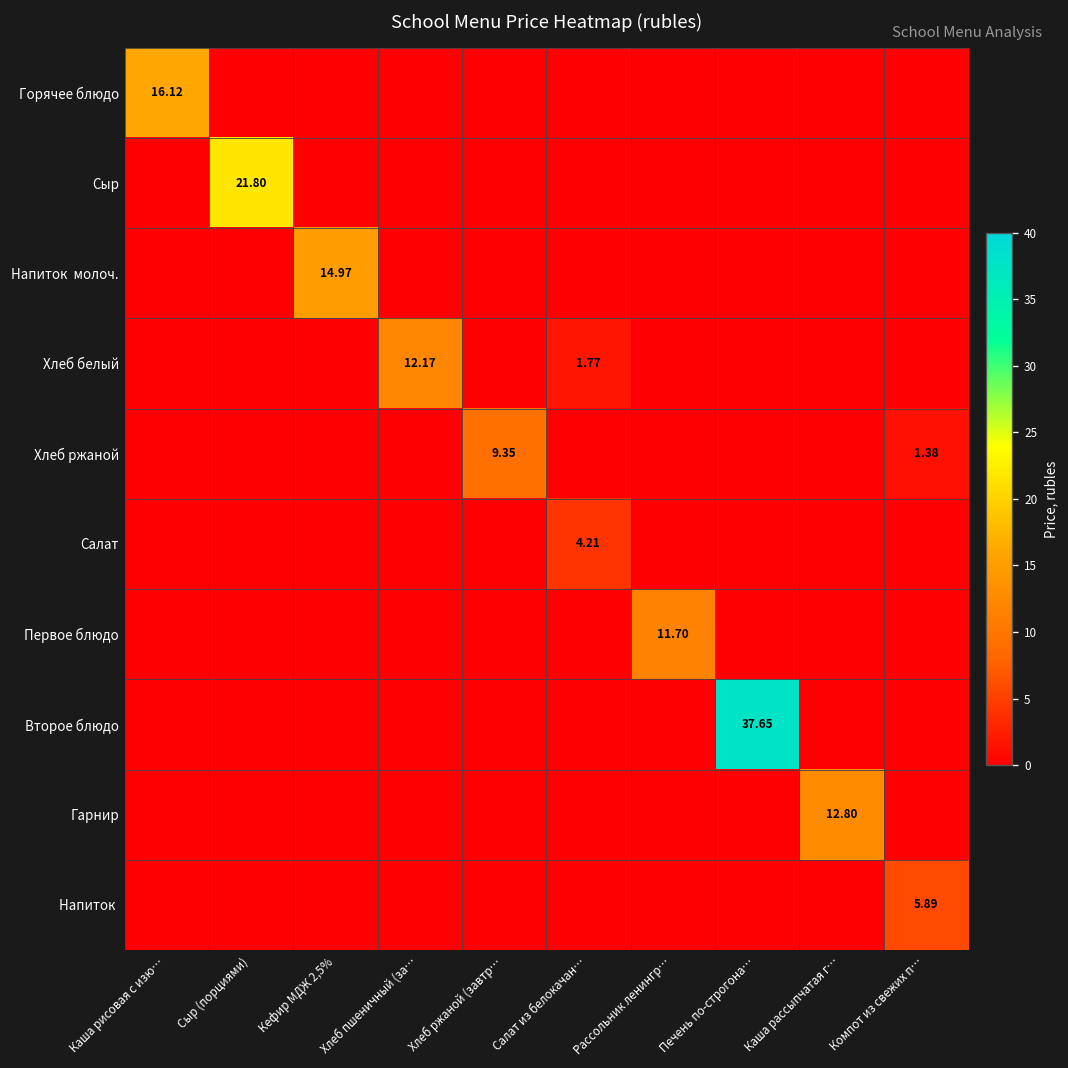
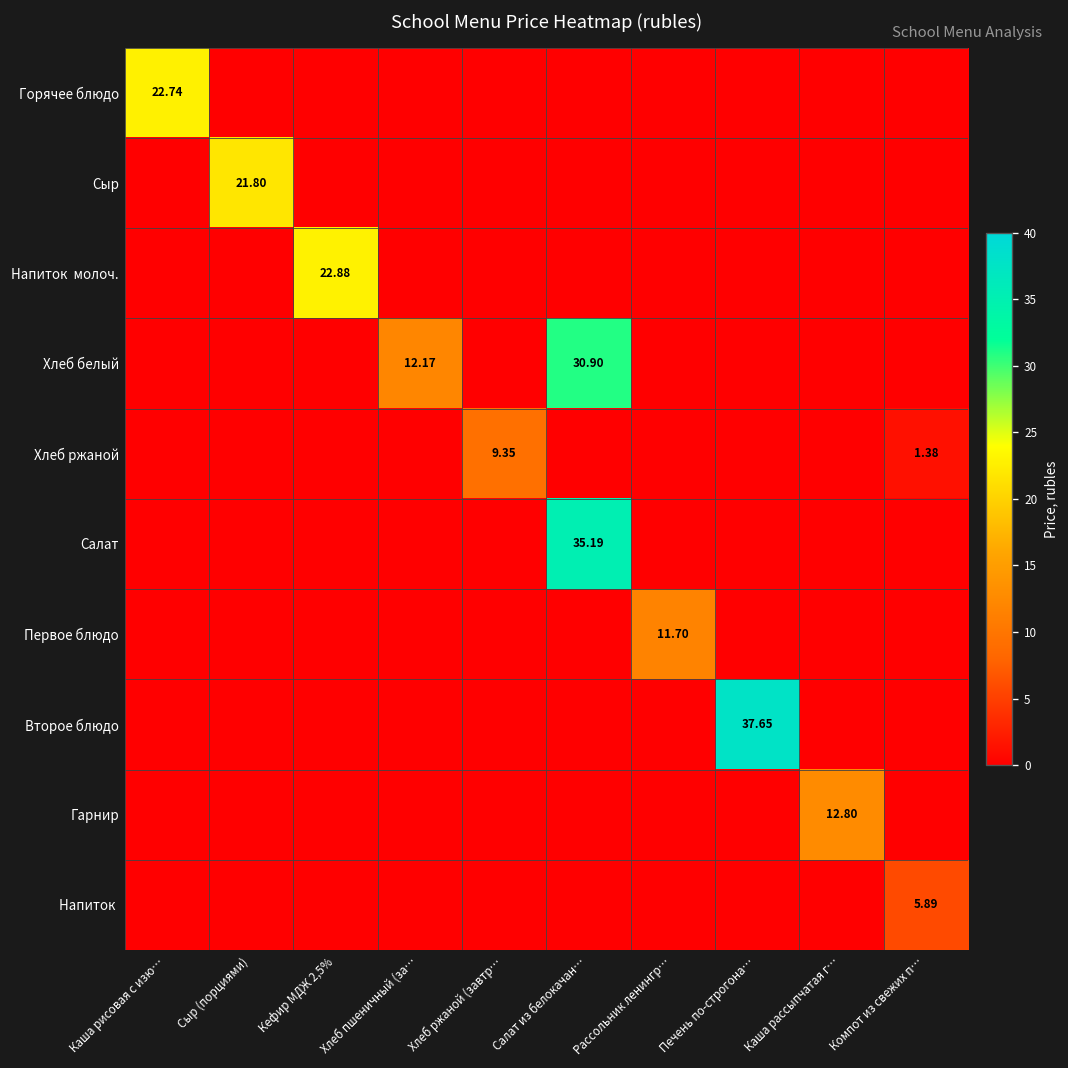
Горячее блюдо, Каша рисовая с изю…: 16.12 -> 22.74
Напиток молоч., Кефир МДЖ 2,5%: 14.97 -> 22.88
Хлеб белый, Салат из белокачан…: 1.77 -> 30.90
Салат, Салат из белокачан…: 4.21 -> 35.19
